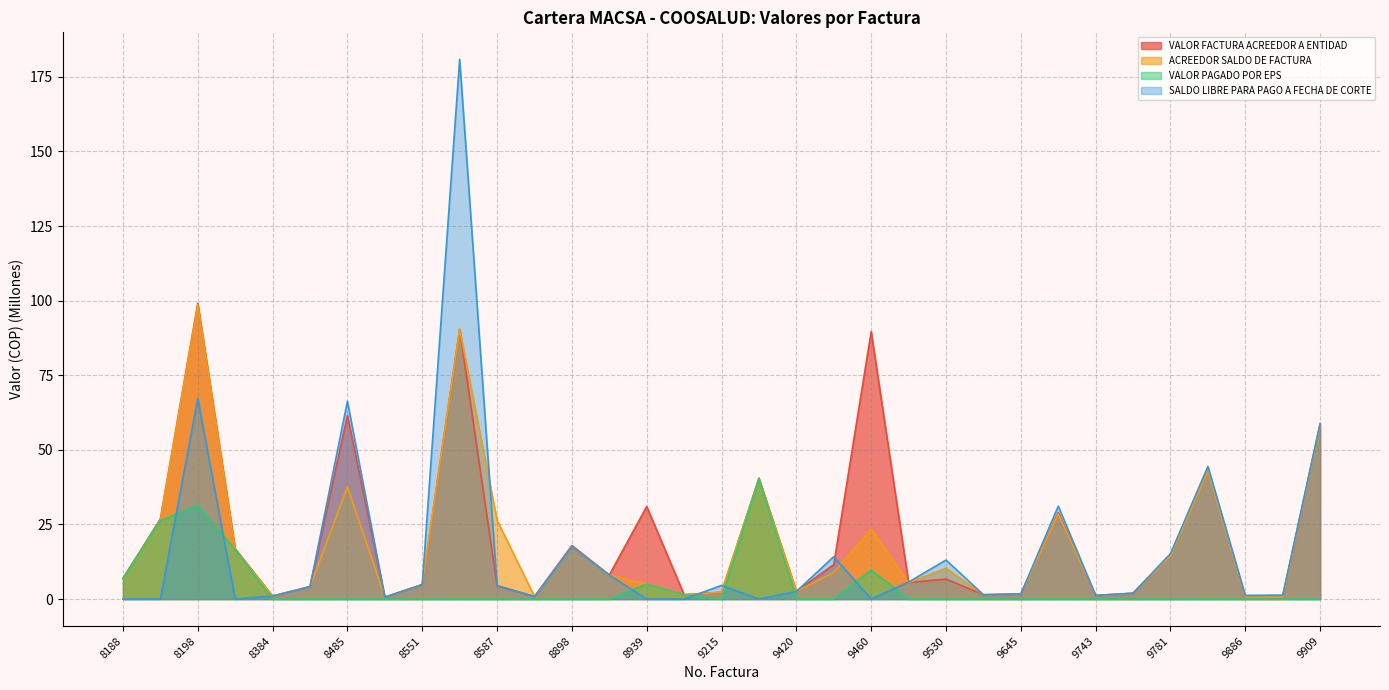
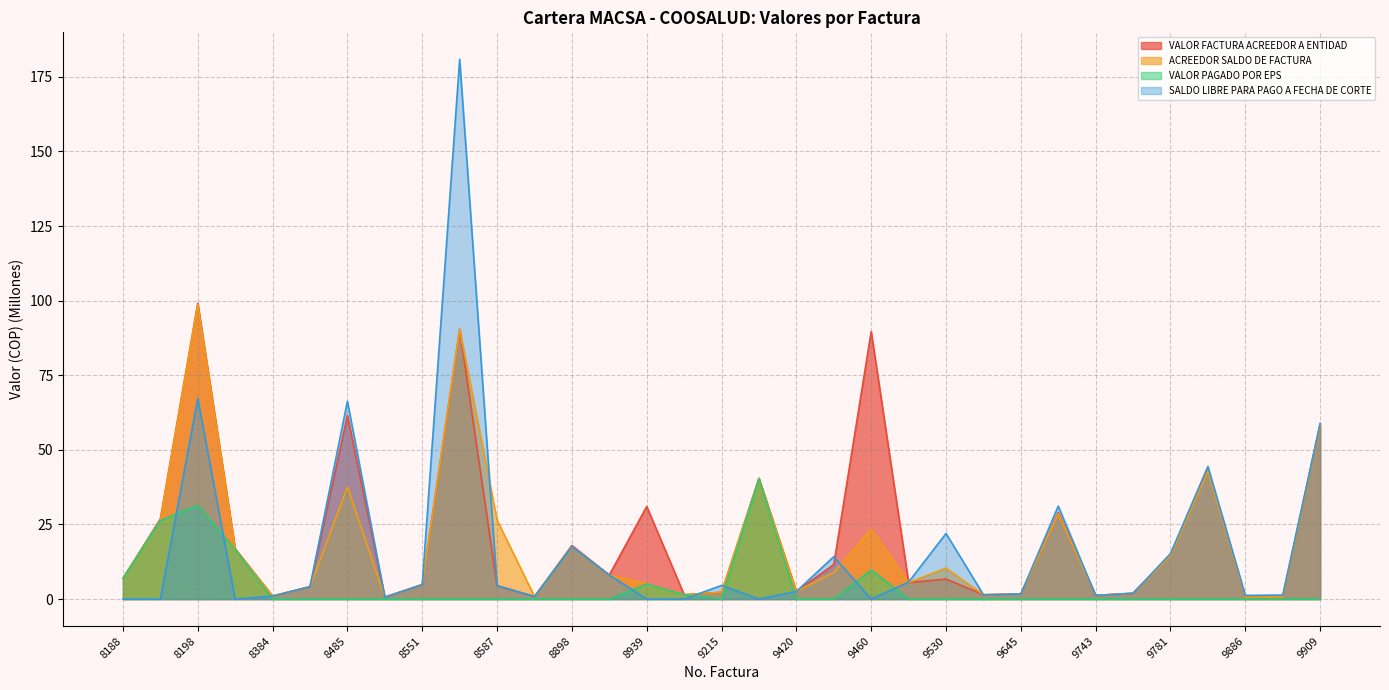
SALDO LIBRE PARA PAGO A FECHA DE CORTE, 9530: 13 -> 22
